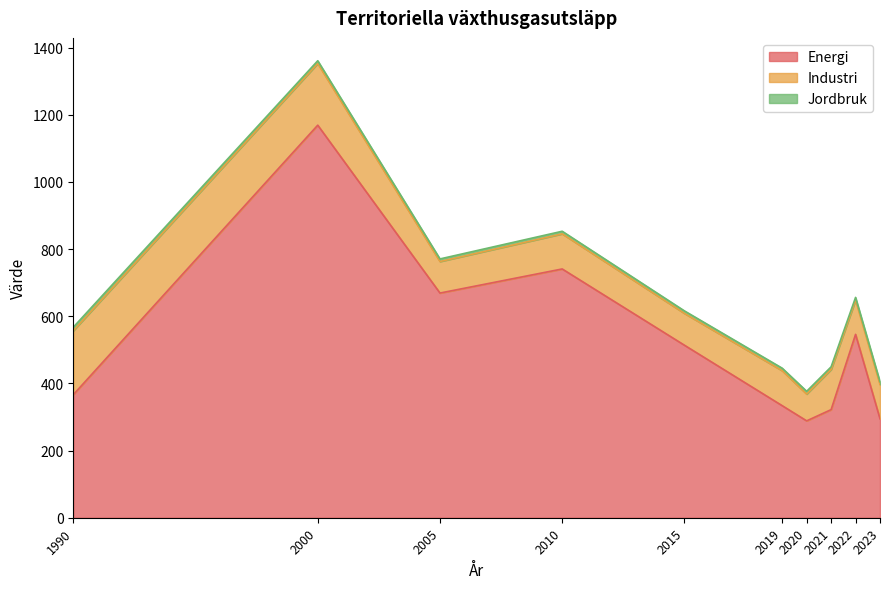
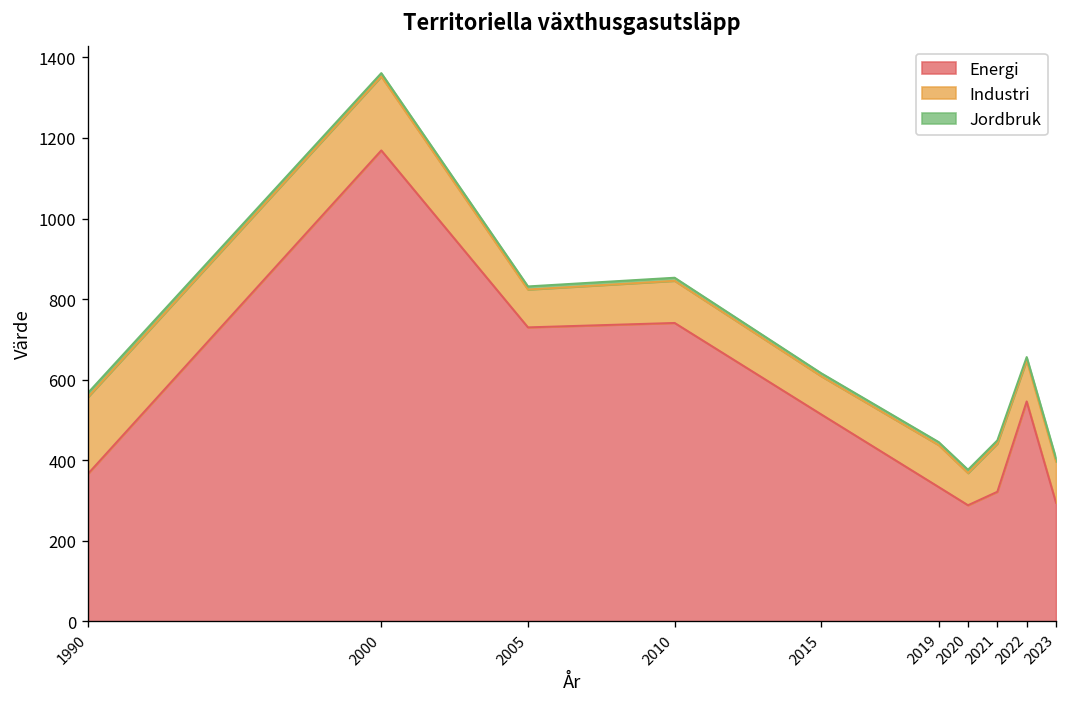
Energi, 2005: 670 -> 730
